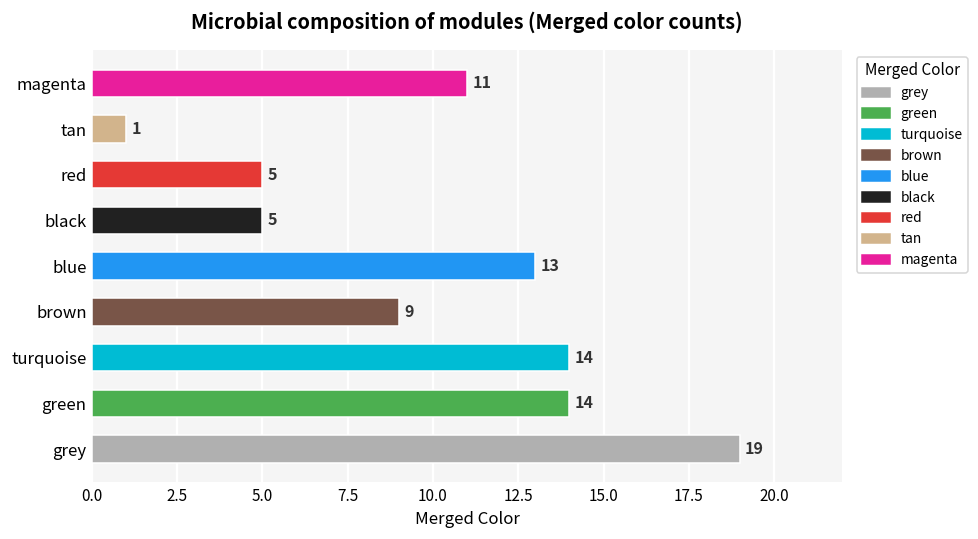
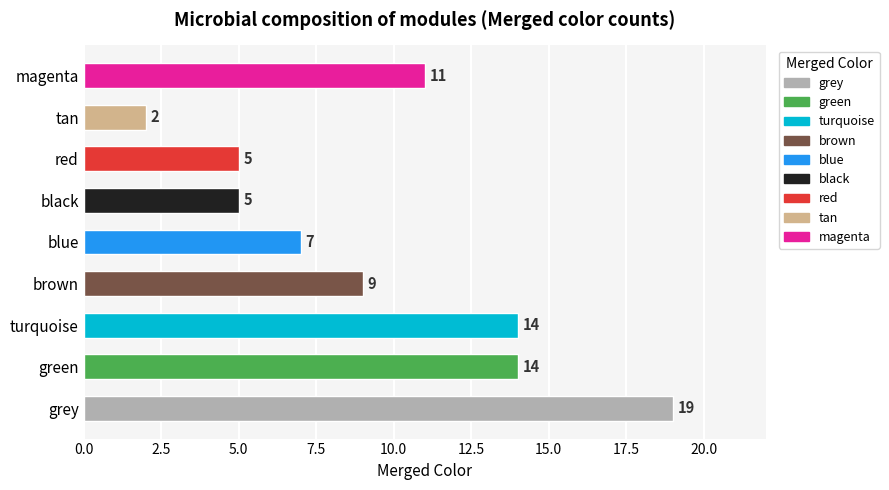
tan: 1 -> 2
blue: 13 -> 7
